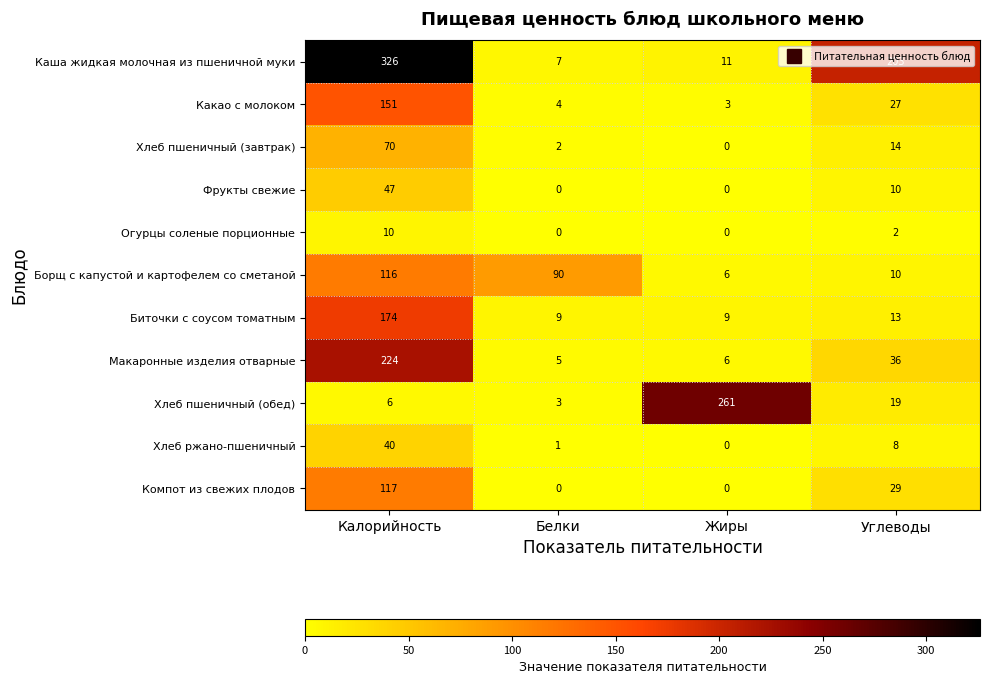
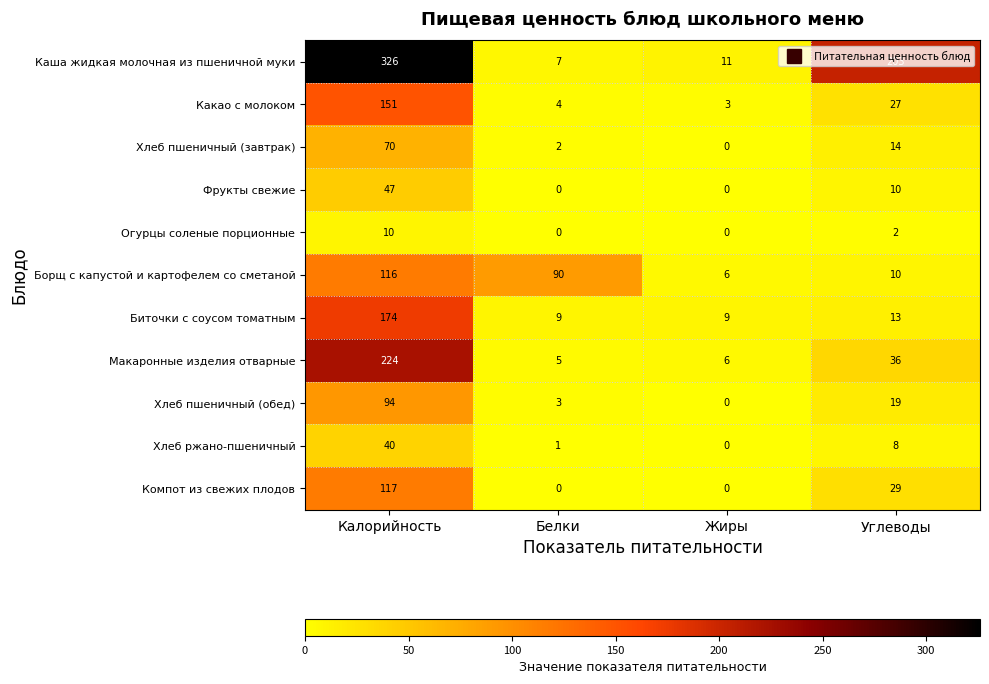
Хлеб пшеничный (обед), Калорийность: 6 -> 94
Хлеб пшеничный (обед), Жиры: 261 -> 0
